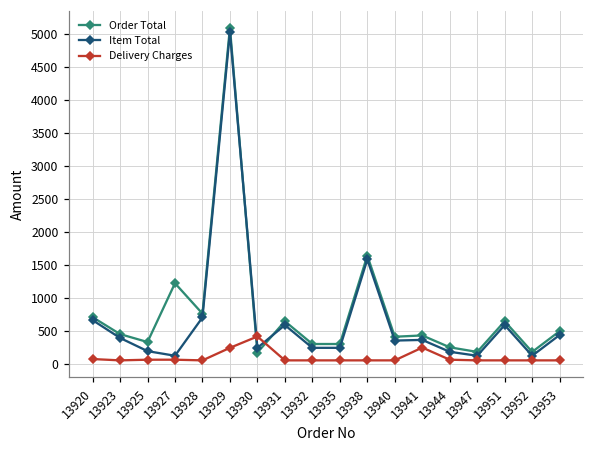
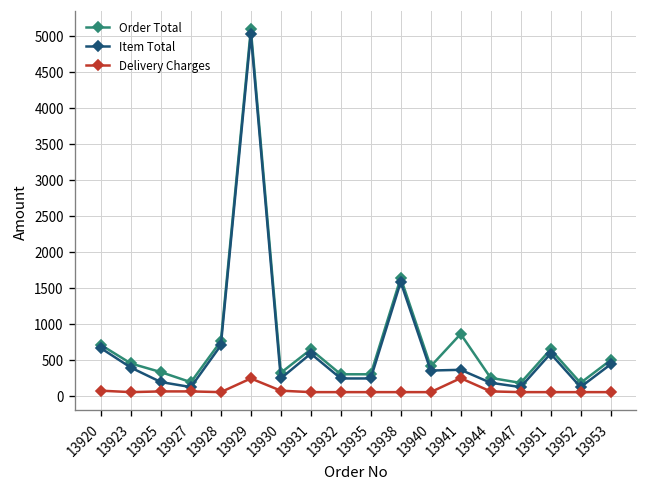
Order Total, 13927: 1200 -> 200
Order Total, 13930: 200 -> 300
Delivery Charges, 13930: 400 -> 100
Order Total, 13941: 400 -> 900
